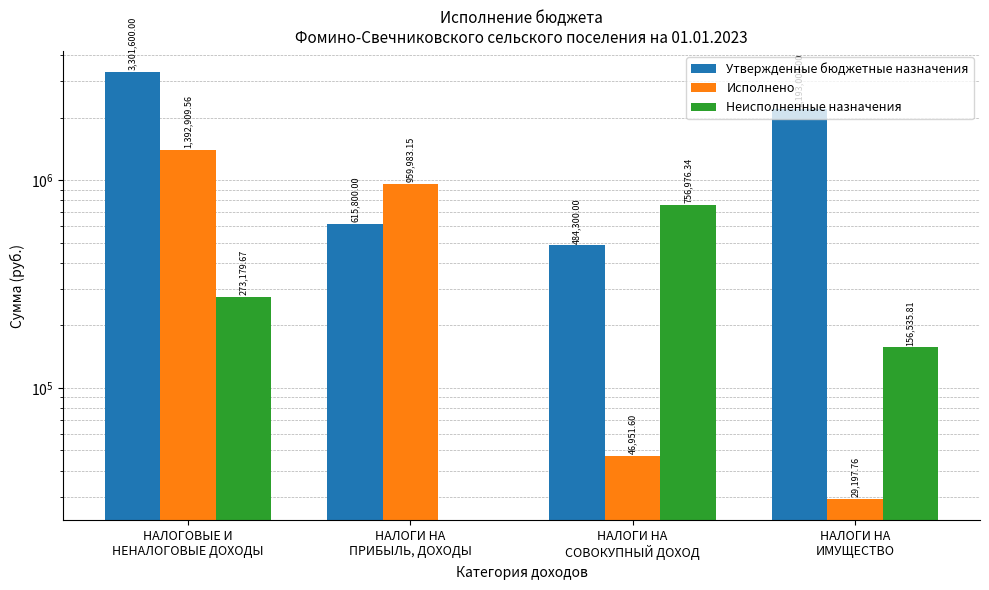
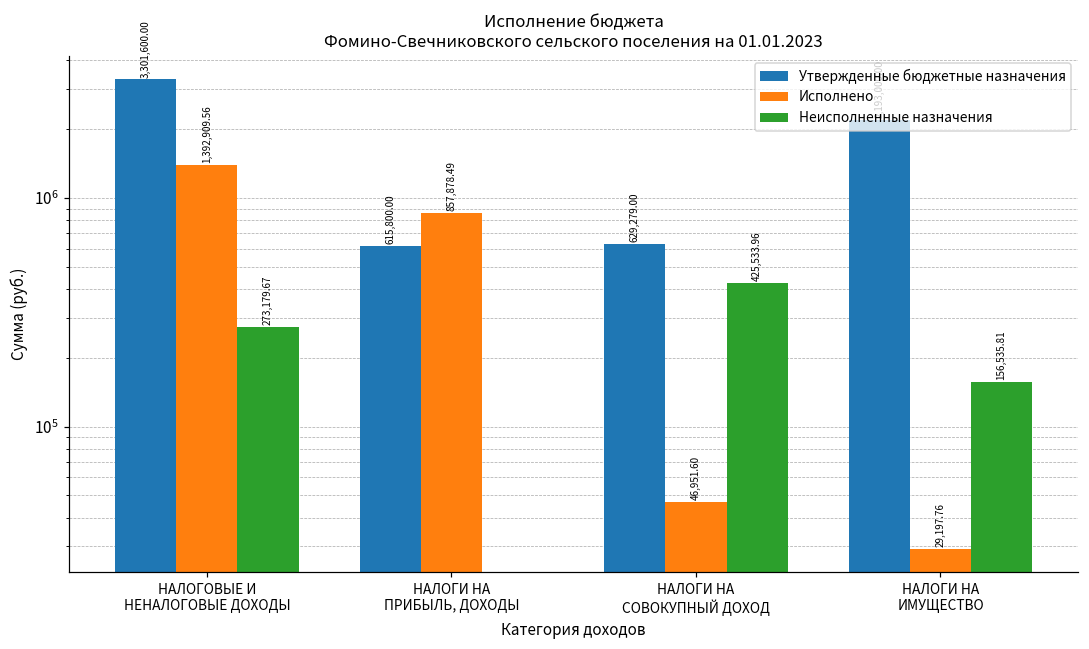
Исполнено, НАЛОГИ НА ПРИБЫЛЬ, ДОХОДЫ: 959,983.15 -> 857,878.49
Утвержденные бюджетные назначения, НАЛОГИ НА СОВОКУПНЫЙ ДОХОД: 484,300.00 -> 629,279.00
Неисполненные назначения, НАЛОГИ НА СОВОКУПНЫЙ ДОХОД: 756,976.34 -> 425,533.96
